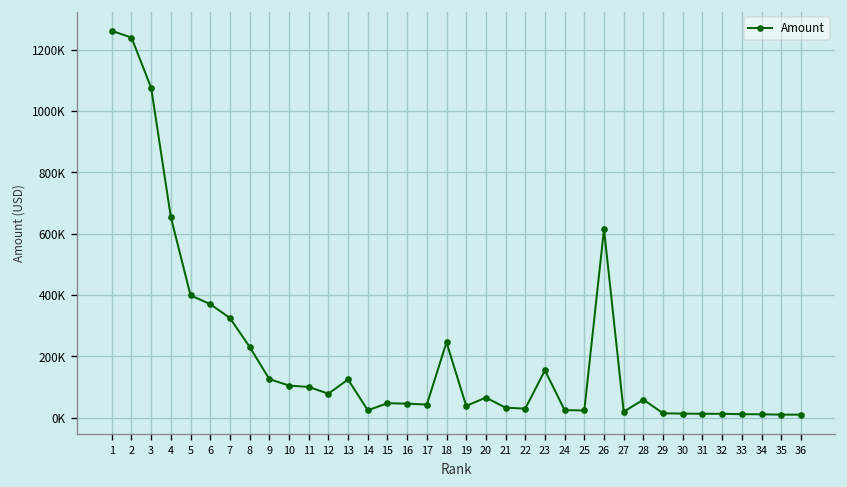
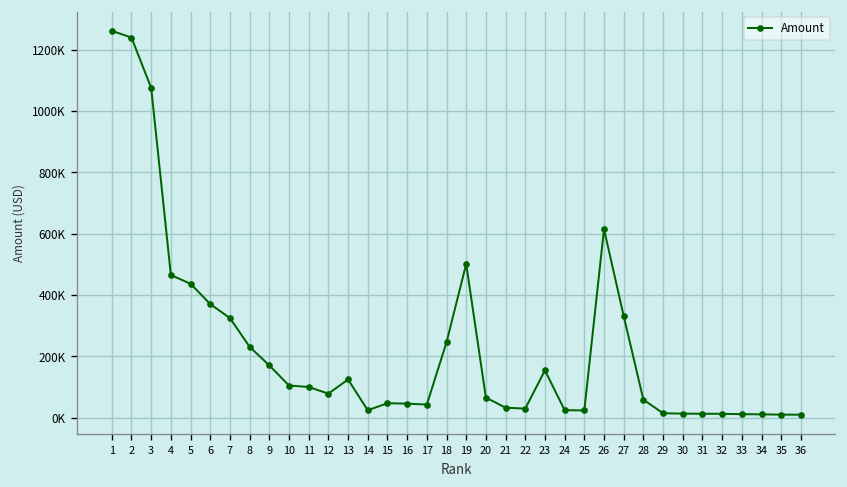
4: 650000 -> 460000
5: 400000 -> 440000
9: 130000 -> 170000
19: 40000 -> 500000
27: 20000 -> 330000
